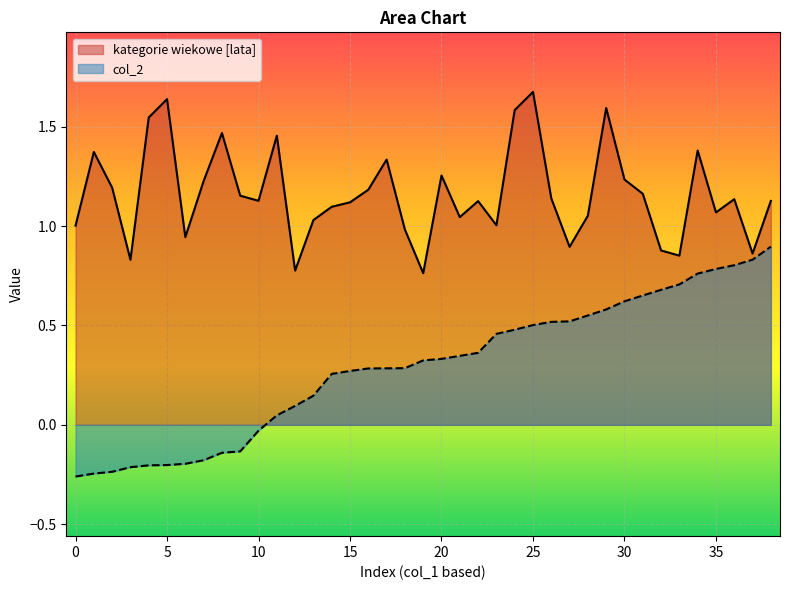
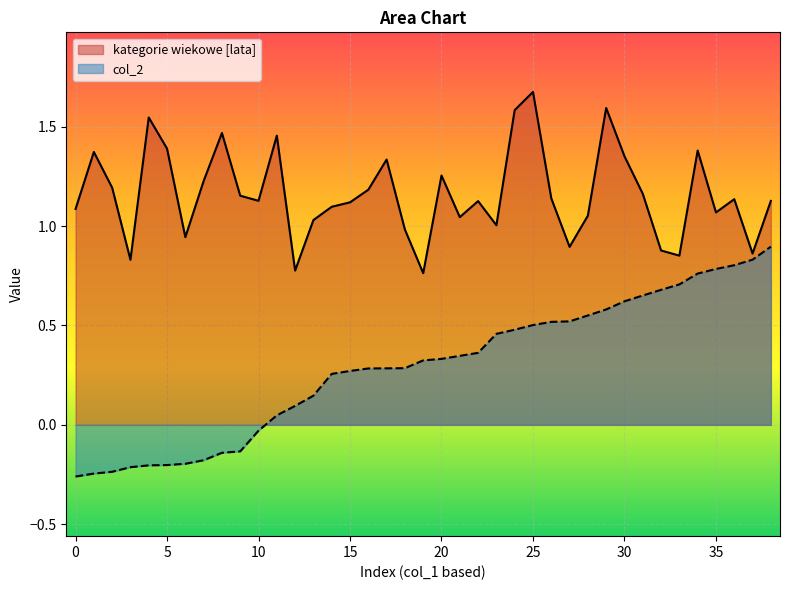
kategorie wiekowe [lata], 0: 1.00 -> 1.09
kategorie wiekowe [lata], 5: 1.64 -> 1.39
kategorie wiekowe [lata], 30: 1.23 -> 1.35
